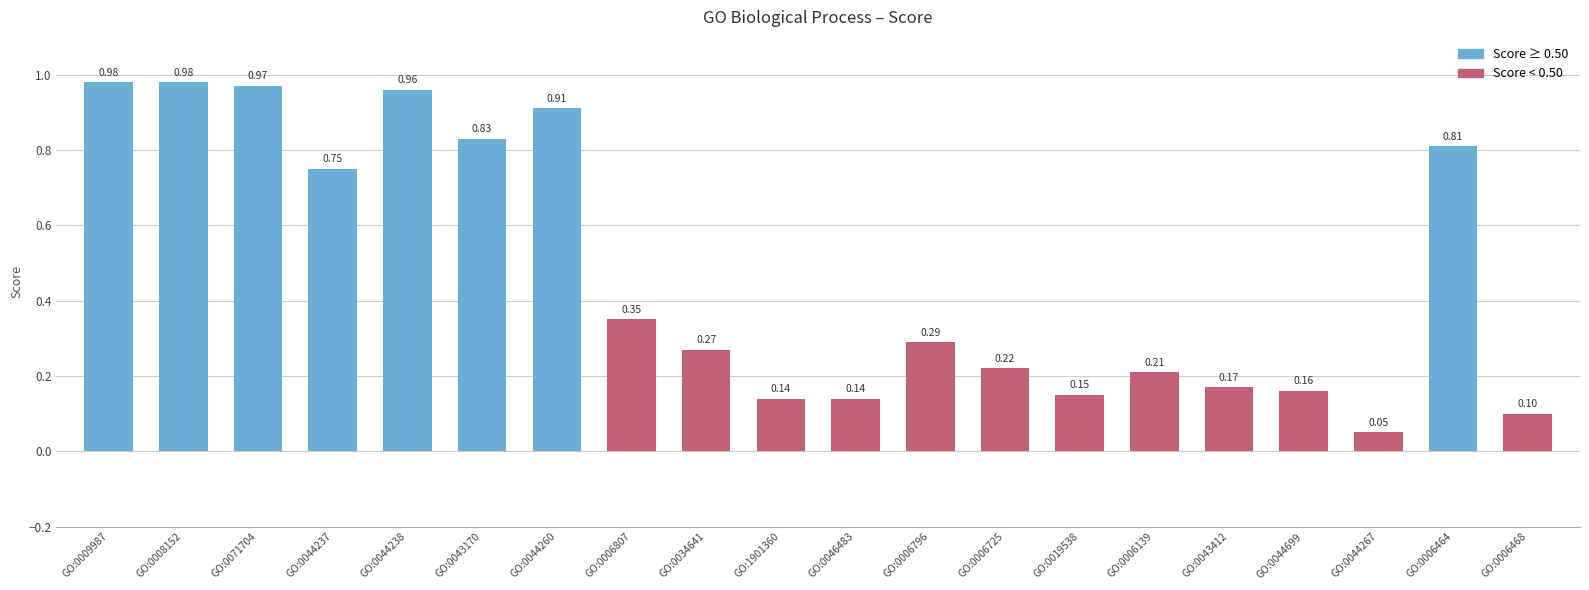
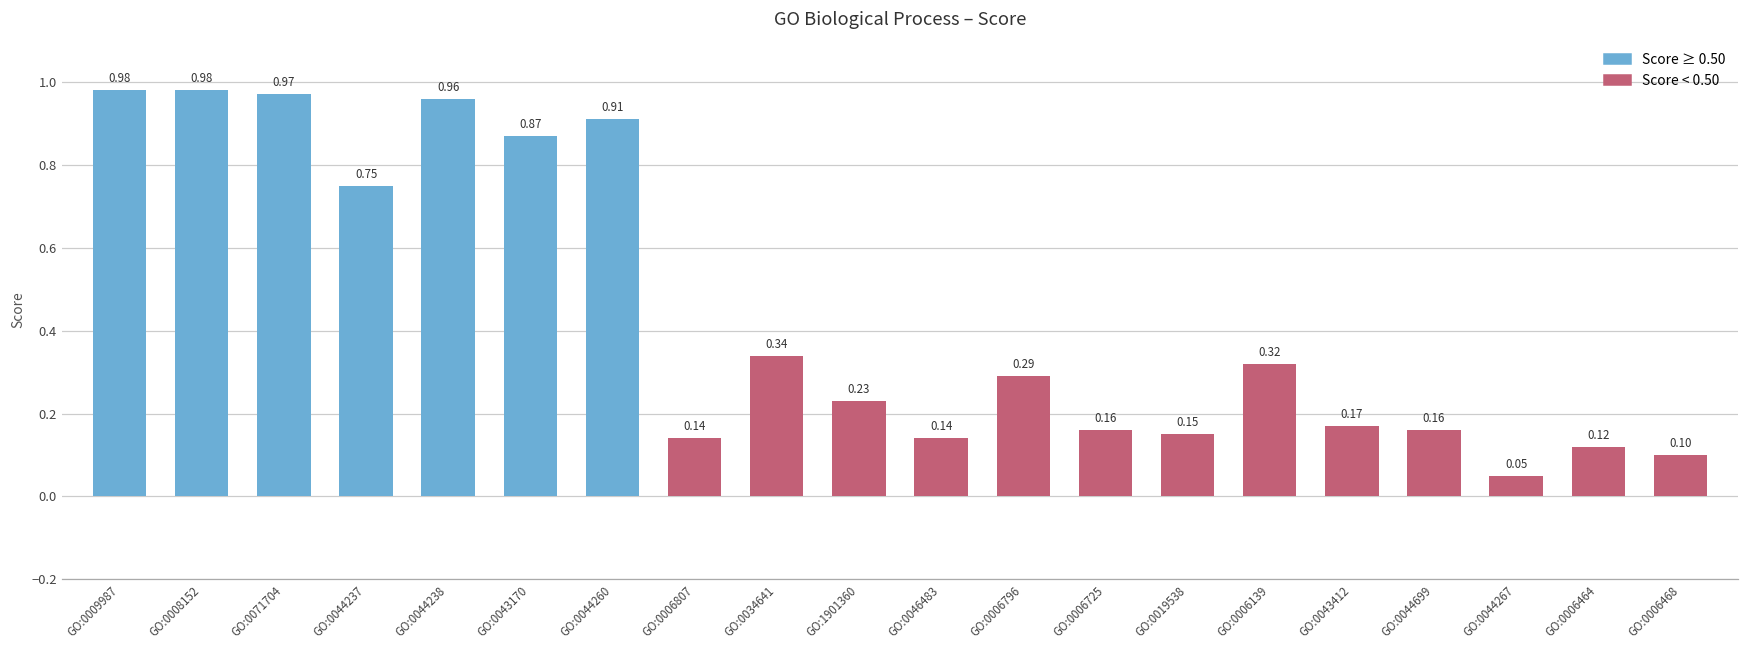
GO:0043170: 0.83 -> 0.87
GO:0006807: 0.35 -> 0.14
GO:0034641: 0.27 -> 0.34
GO:1901360: 0.14 -> 0.23
GO:0006725: 0.22 -> 0.16
GO:0006139: 0.21 -> 0.32
GO:0006464: 0.81 -> 0.12
